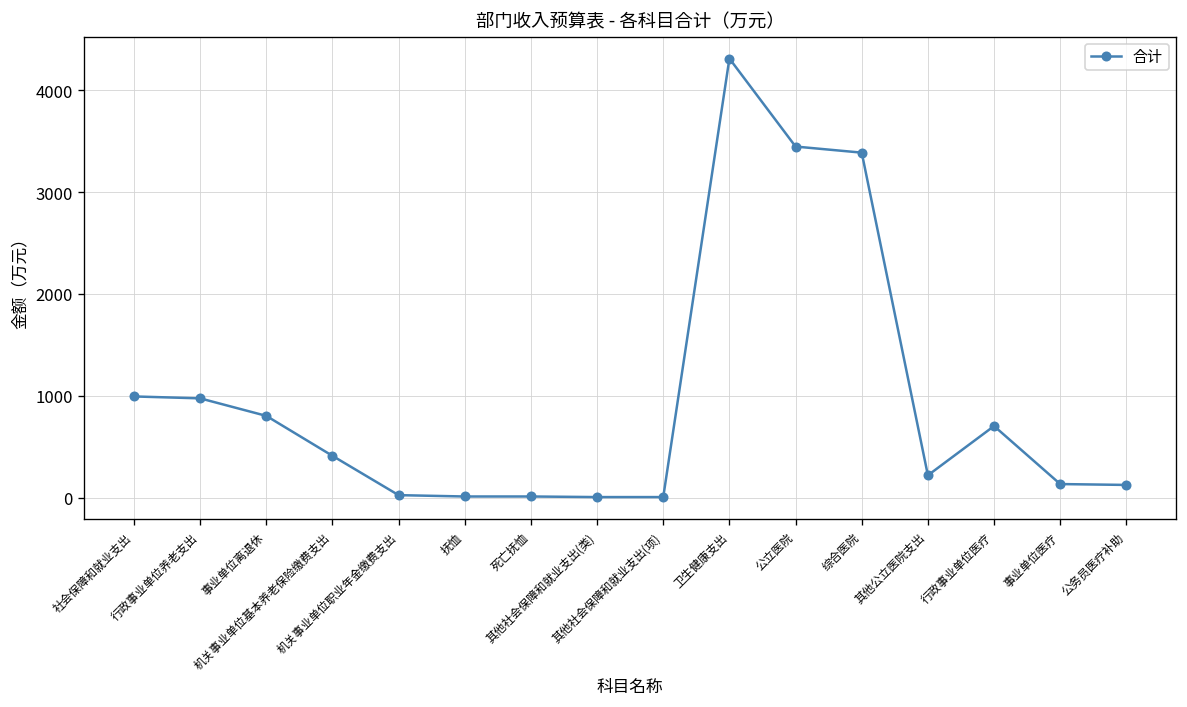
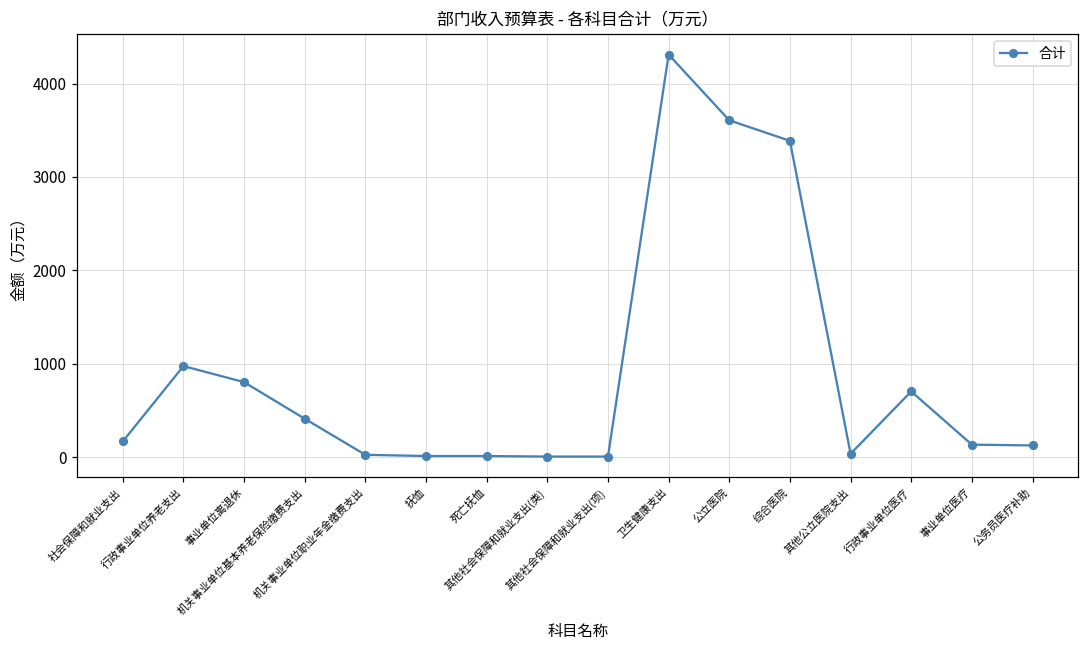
社会保障和就业支出: 1000 -> 200
公立医院: 3400 -> 3600
其他公立医院支出: 200 -> 0
